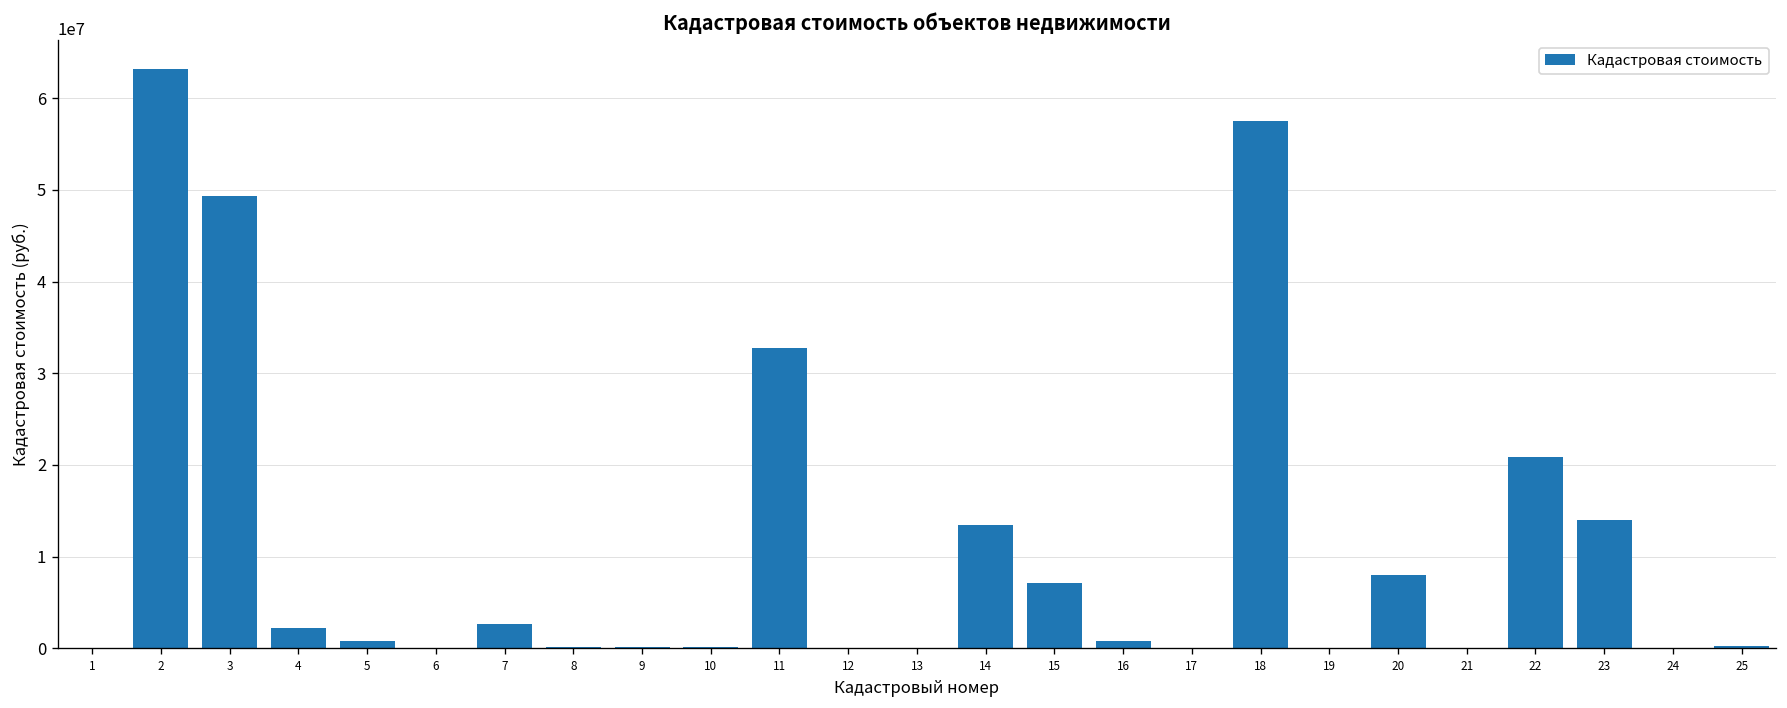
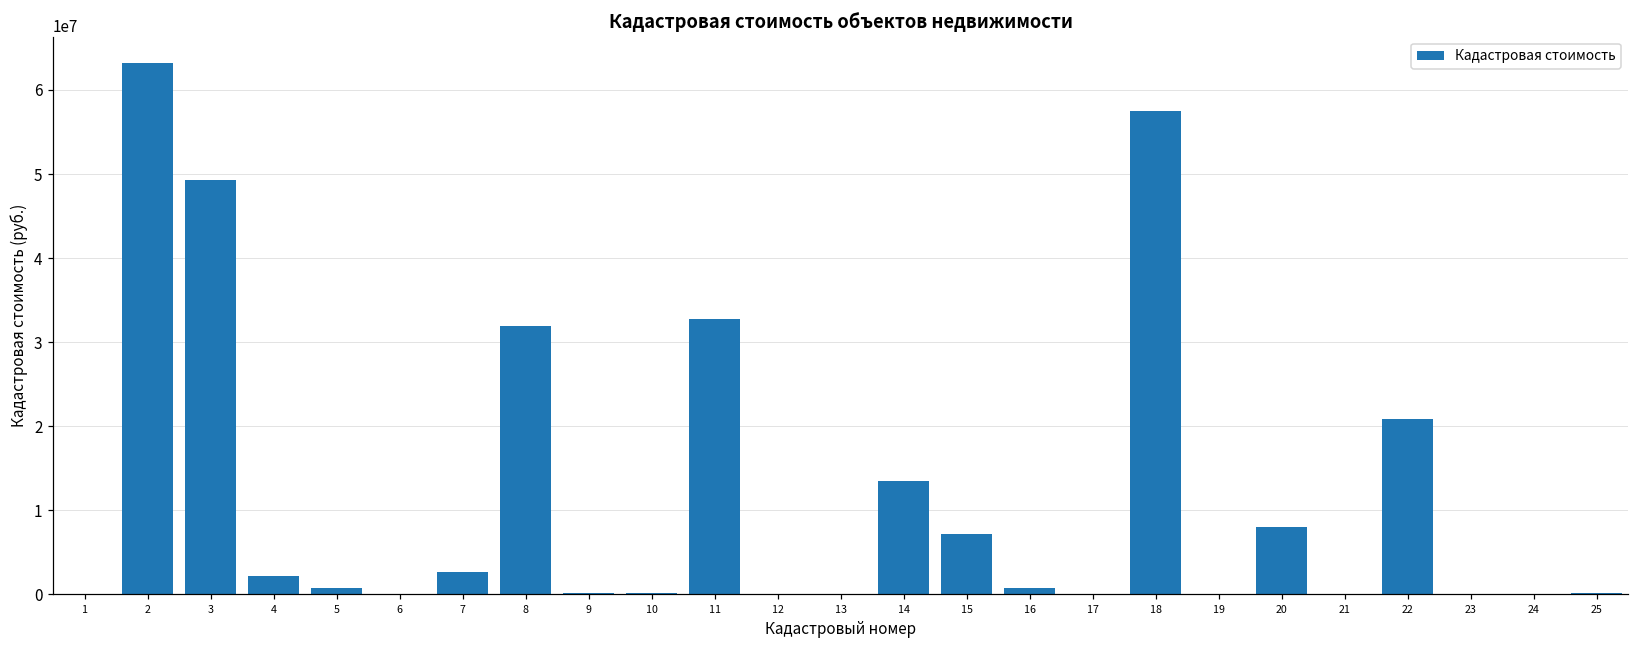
8: 0 -> 32000000
23: 14000000 -> 0
